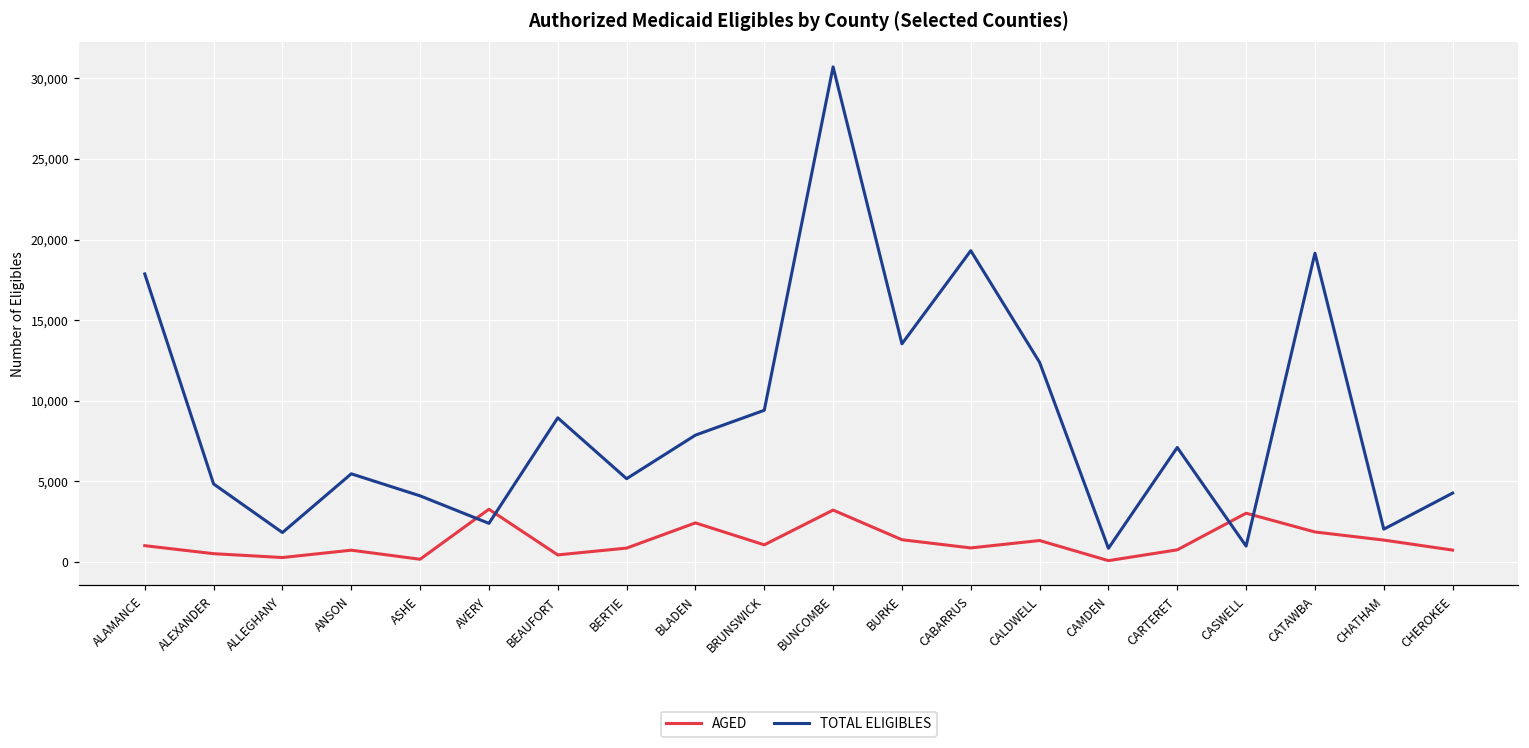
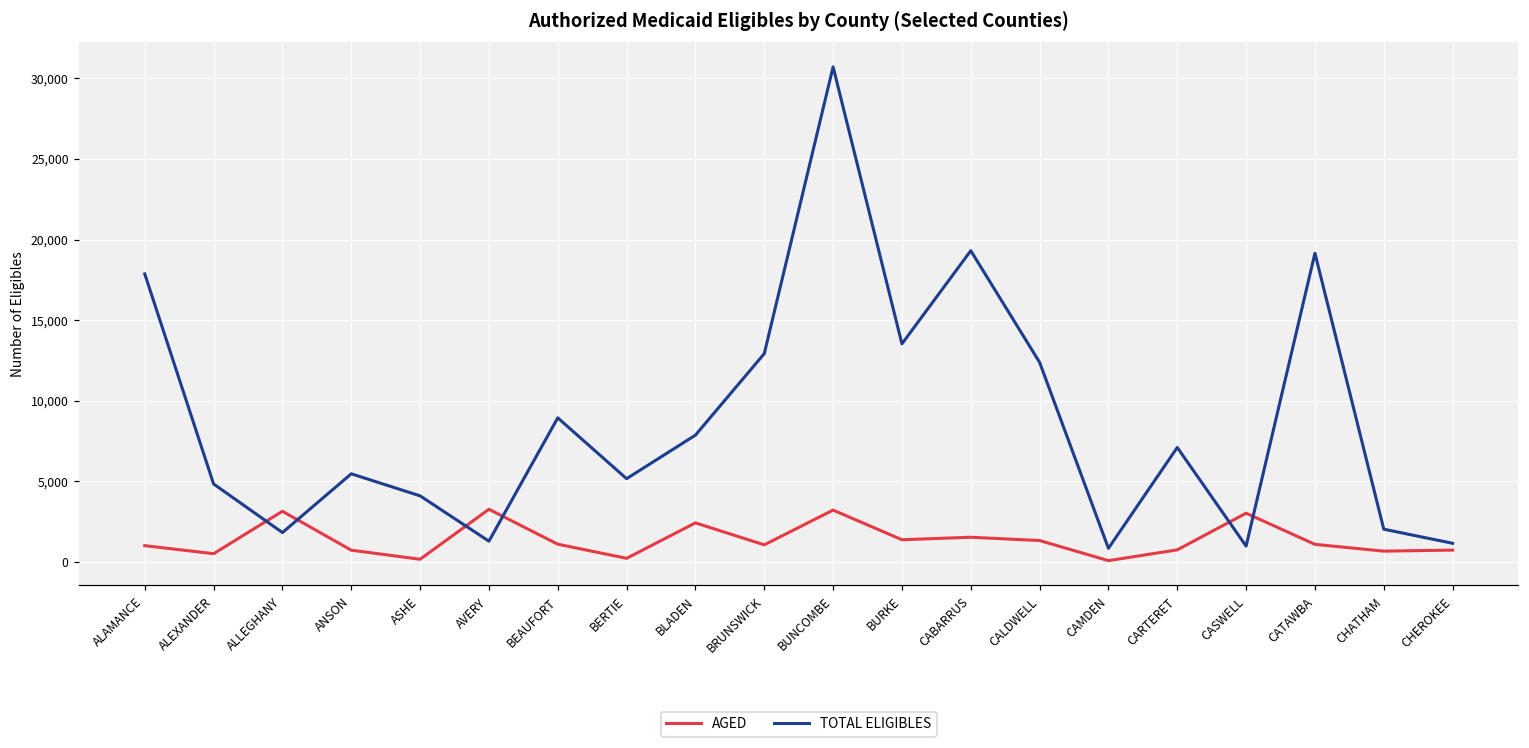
AGED, ALLEGHANY: 300 -> 3,100
TOTAL ELIGIBLES, AVERY: 2,400 -> 1,300
AGED, BEAUFORT: 400 -> 1,100
AGED, BERTIE: 900 -> 200
TOTAL ELIGIBLES, BRUNSWICK: 9,400 -> 12,900
AGED, CABARRUS: 900 -> 1,500
AGED, CATAWBA: 1,900 -> 1,100
AGED, CHATHAM: 1,400 -> 700
TOTAL ELIGIBLES, CHEROKEE: 4,300 -> 1,200
